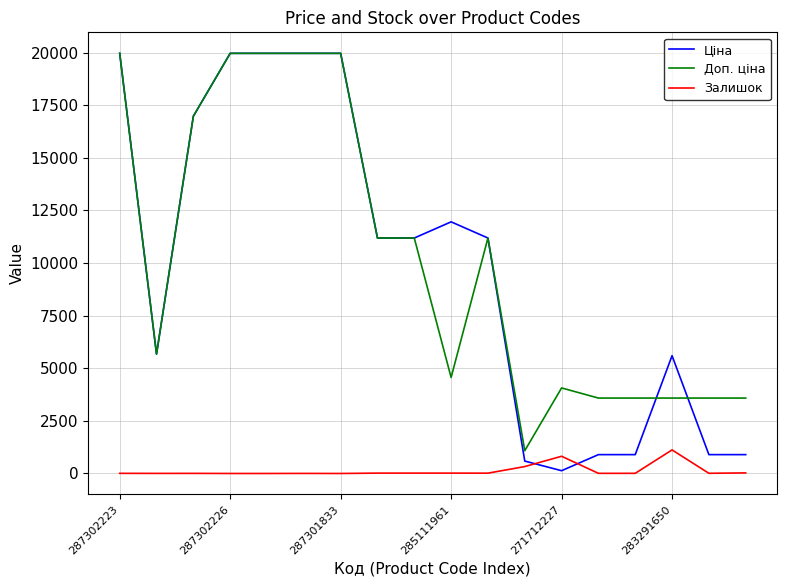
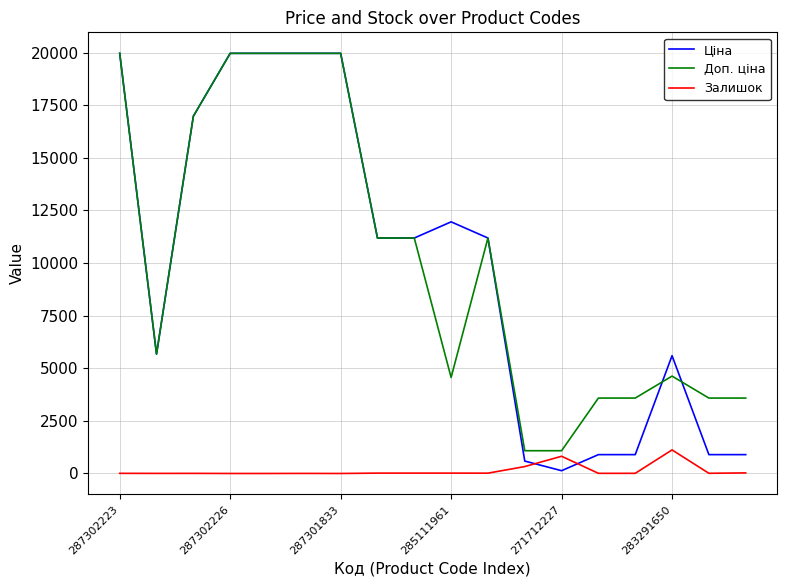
Доп. ціна, 271712227: 4100 -> 1100
Доп. ціна, 283291650: 3600 -> 4600
